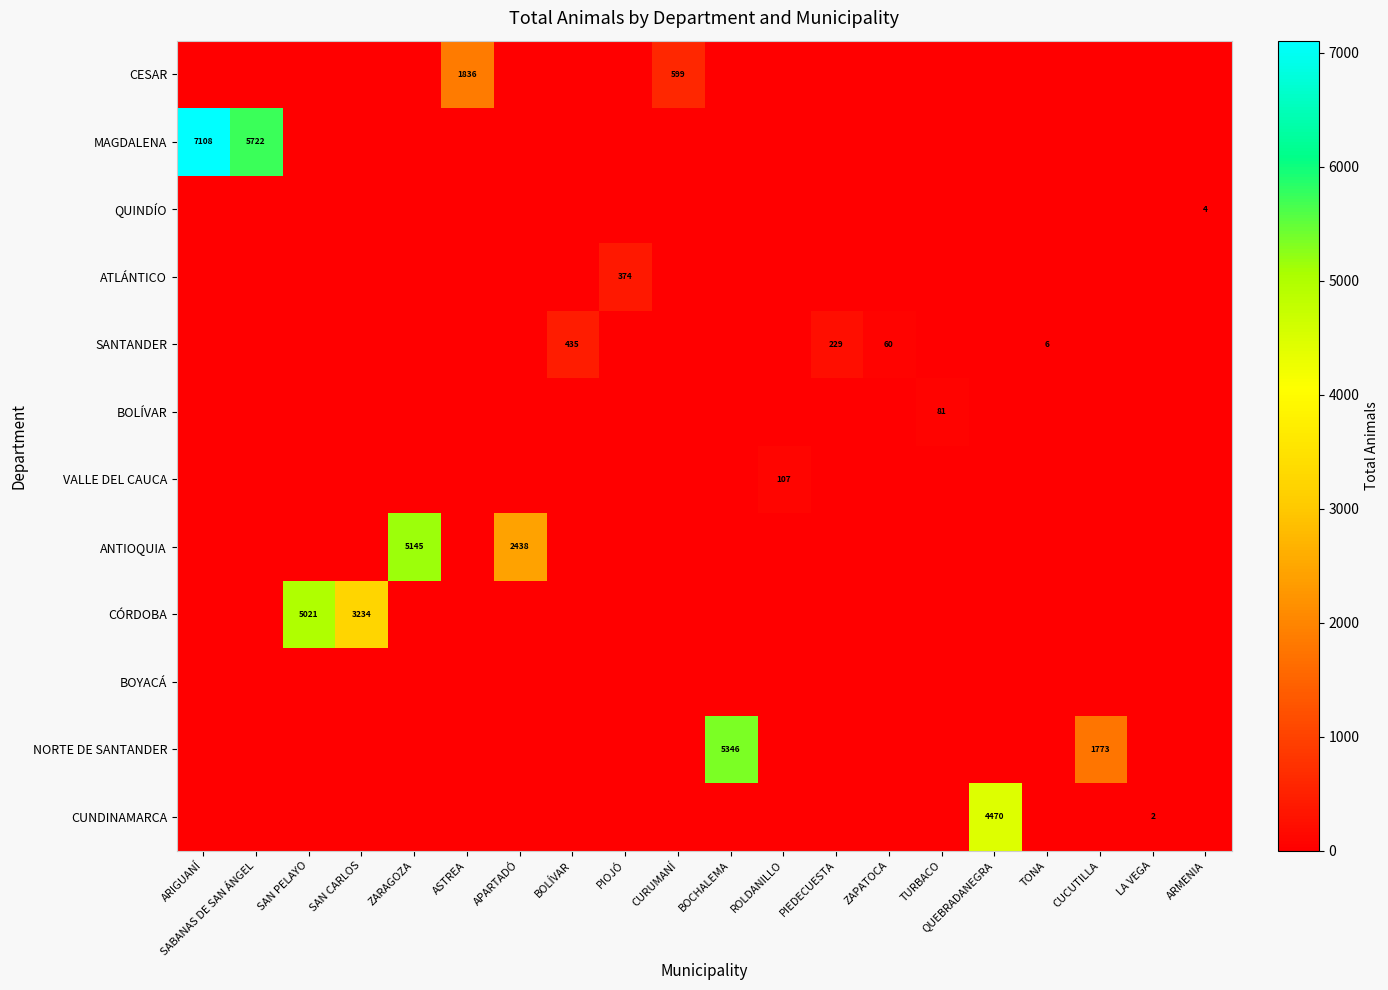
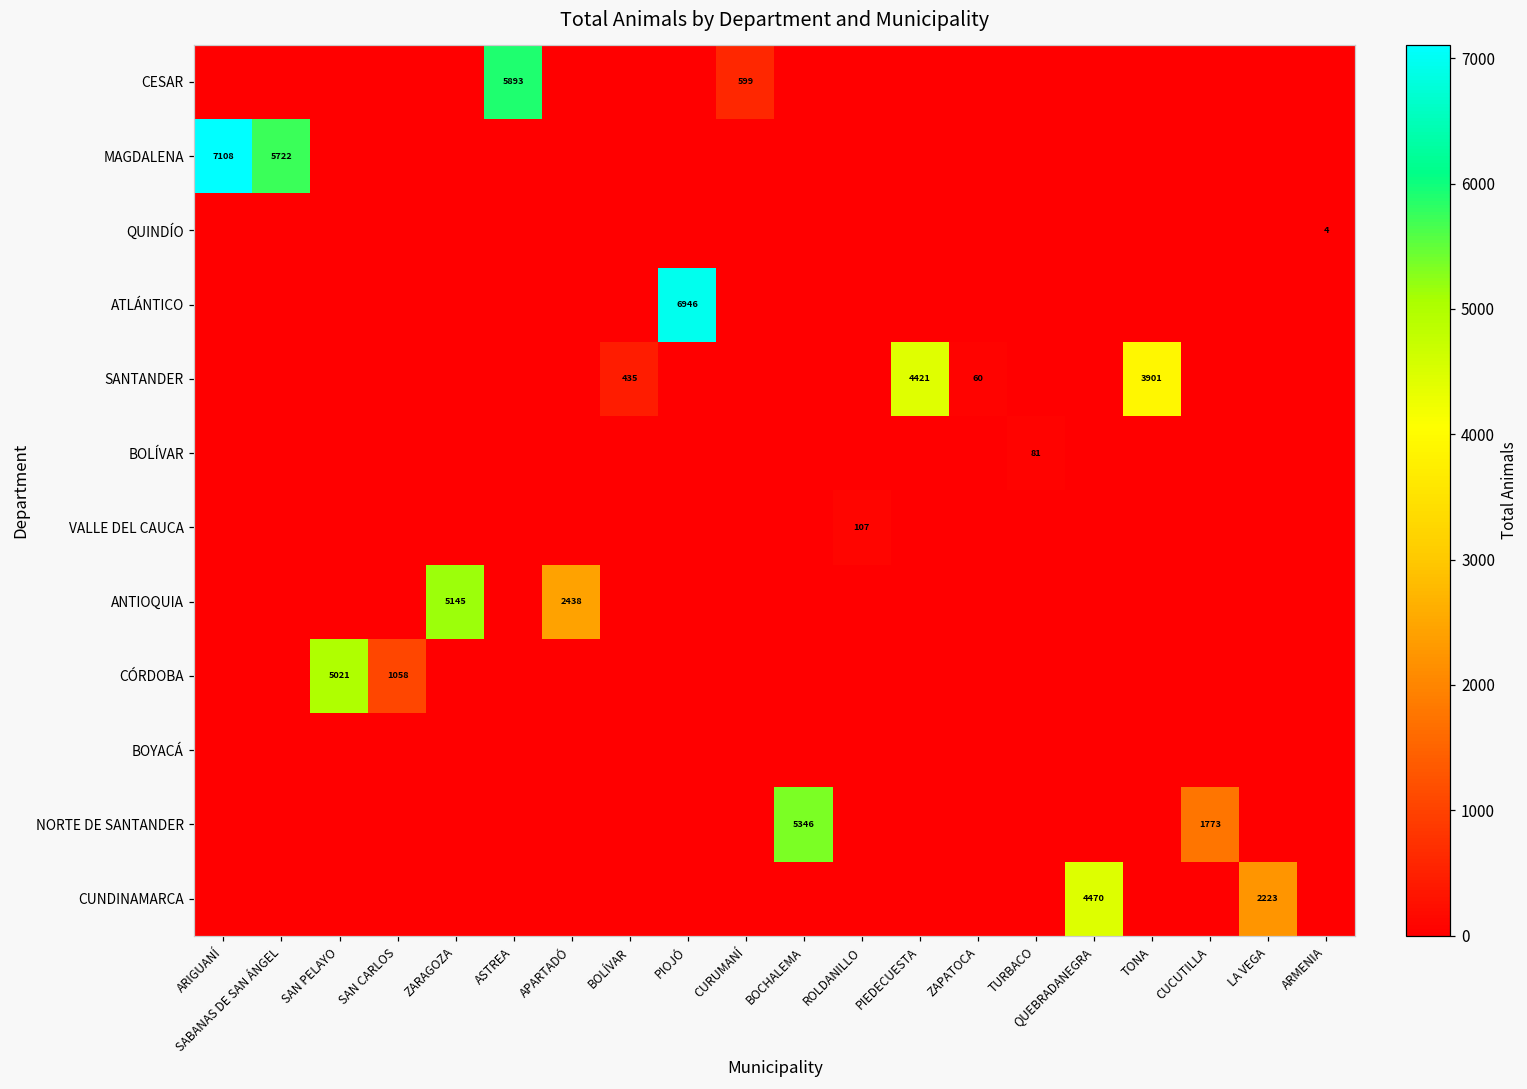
CESAR, ASTREA: 1836 -> 5893
ATLÁNTICO, PIOJÓ: 374 -> 6946
SANTANDER, PIEDECUESTA: 229 -> 4421
SANTANDER, TONA: 6 -> 3901
CÓRDOBA, SAN CARLOS: 3234 -> 1058
CUNDINAMARCA, LA VEGA: 2 -> 2223
